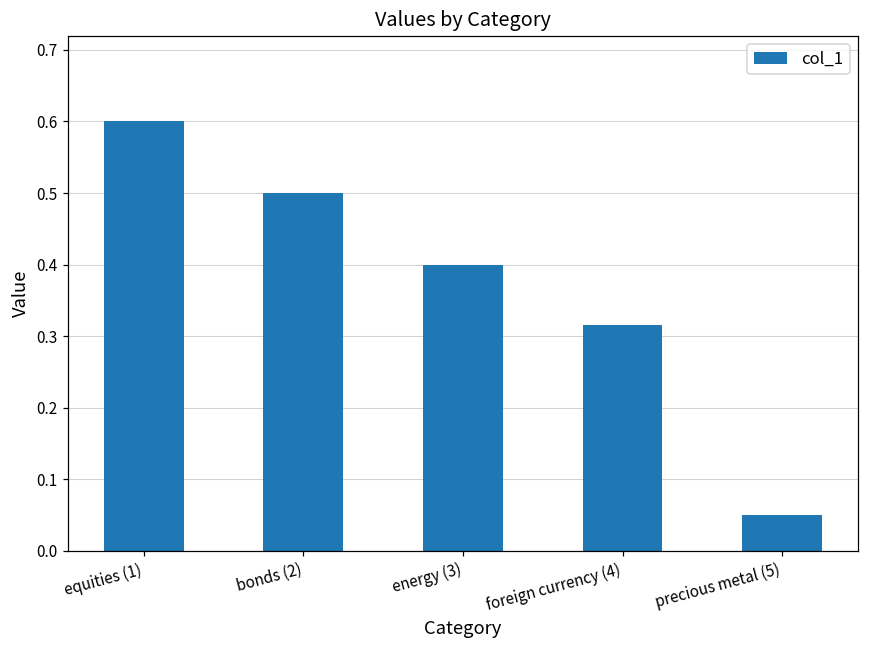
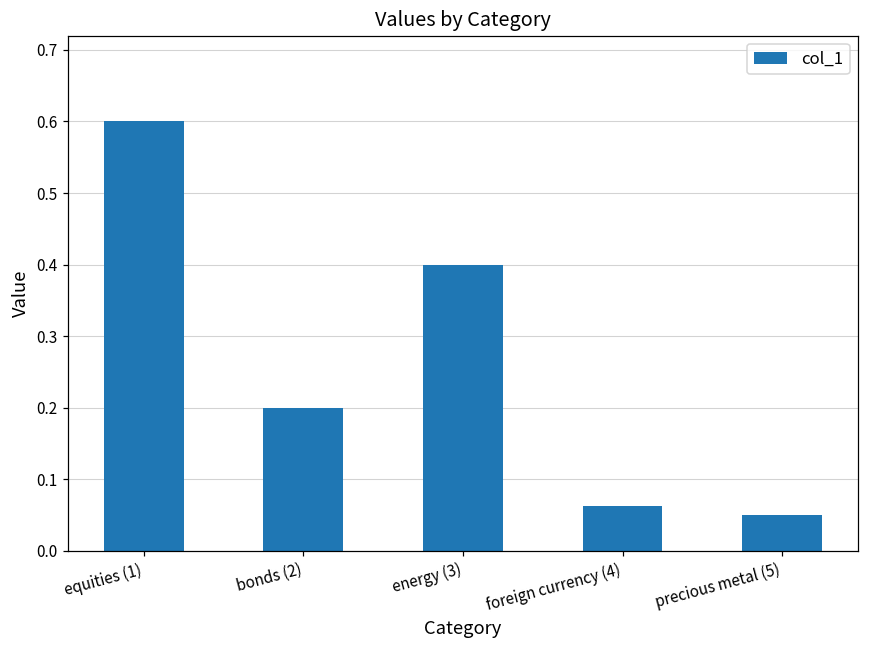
bonds (2): 0.5 -> 0.2
foreign currency (4): 0.32 -> 0.06
